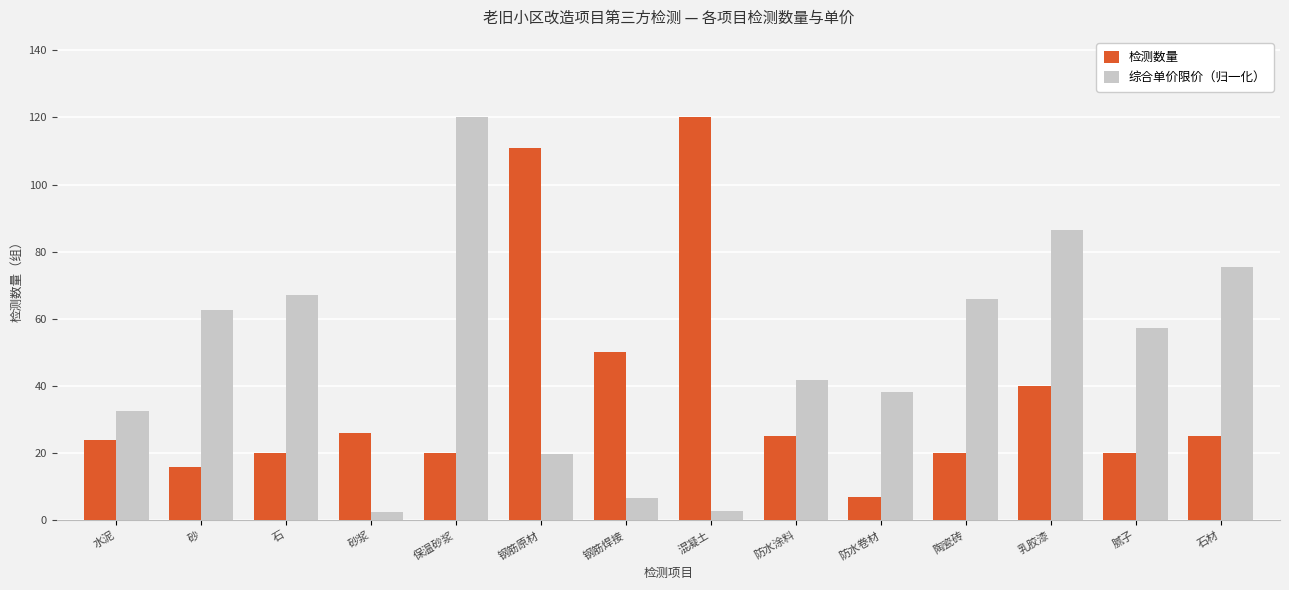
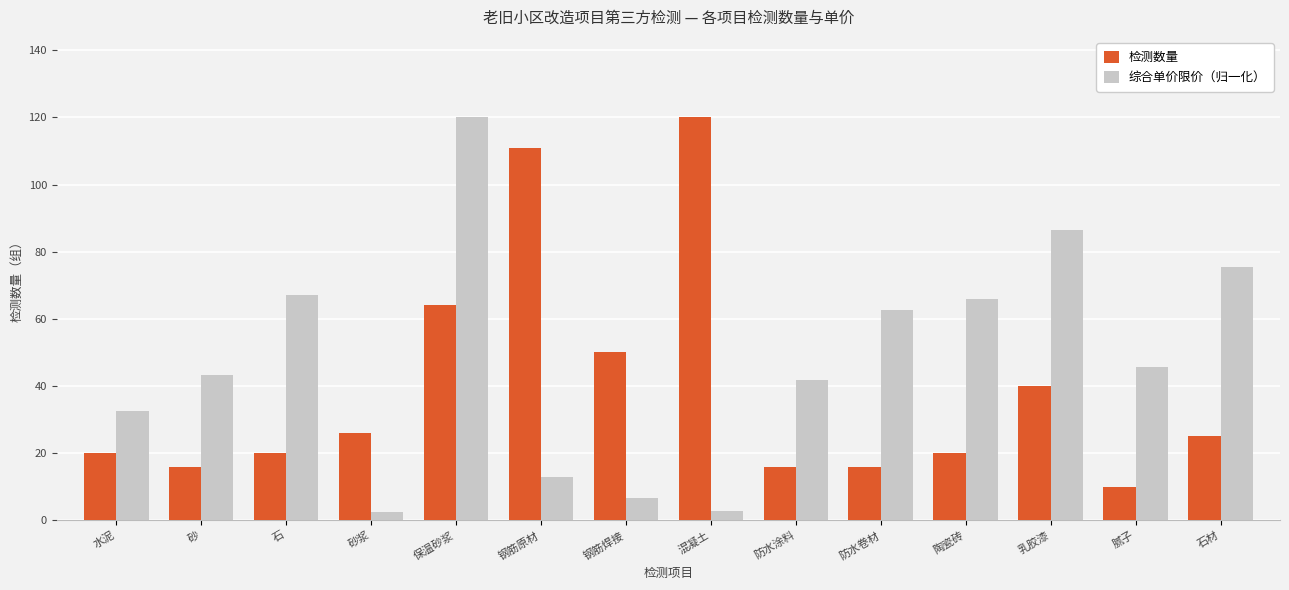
检测数量, 水泥: 24 -> 20
综合单价限价（归一化）, 砂: 63 -> 43
检测数量, 保温砂浆: 20 -> 64
综合单价限价（归一化）, 钢筋原材: 20 -> 13
检测数量, 防水涂料: 25 -> 16
检测数量, 防水卷材: 7 -> 16
综合单价限价（归一化）, 防水卷材: 38 -> 63
检测数量, 腻子: 20 -> 10
综合单价限价（归一化）, 腻子: 57 -> 46
